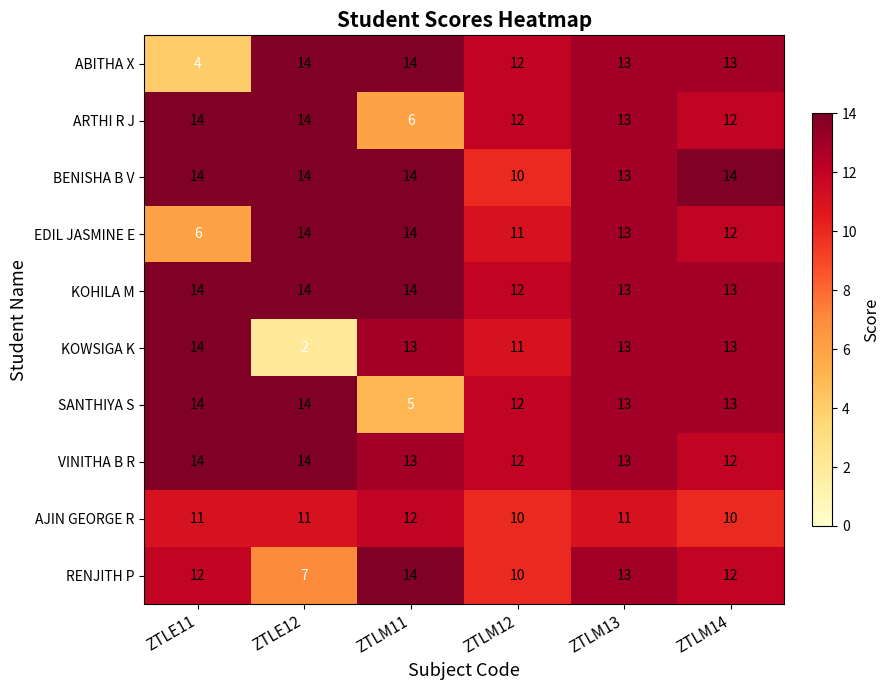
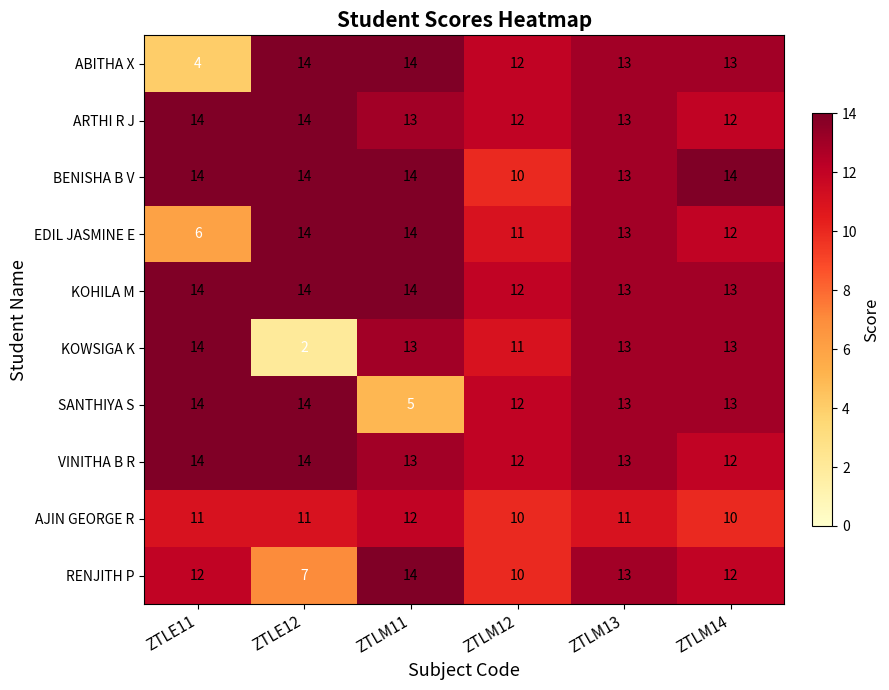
ARTHI R J, ZTLM11: 6 -> 13
